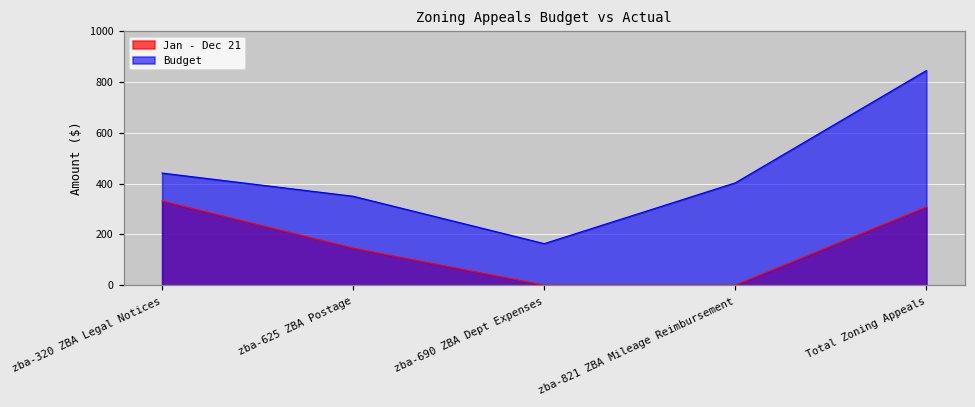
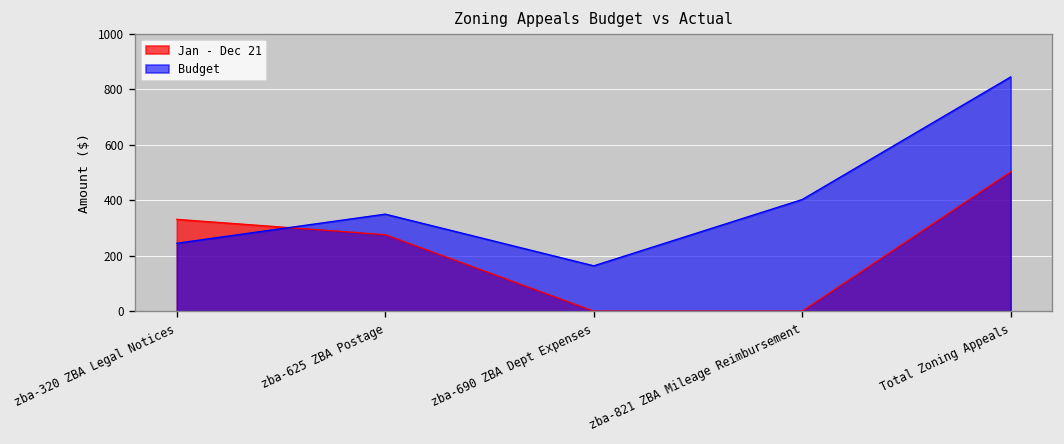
Budget, zba-320 ZBA Legal Notices: 440 -> 250
Jan - Dec 21, zba-625 ZBA Postage: 150 -> 280
Jan - Dec 21, Total Zoning Appeals: 310 -> 500
